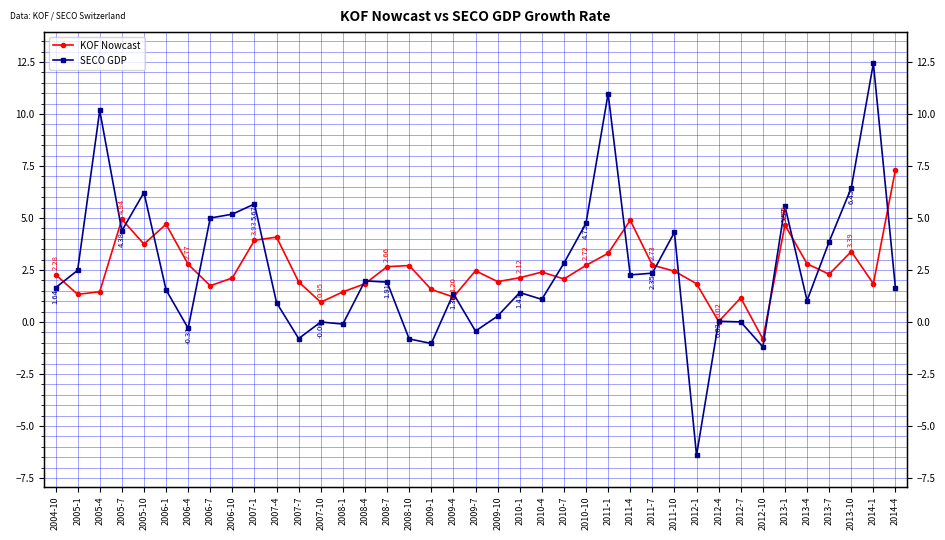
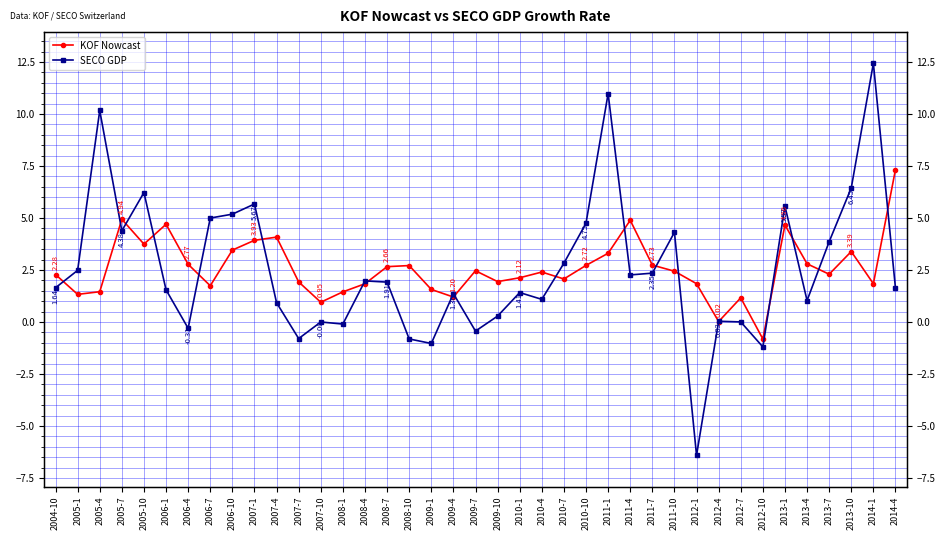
KOF Nowcast, 2006-10: 2.1 -> 3.5
